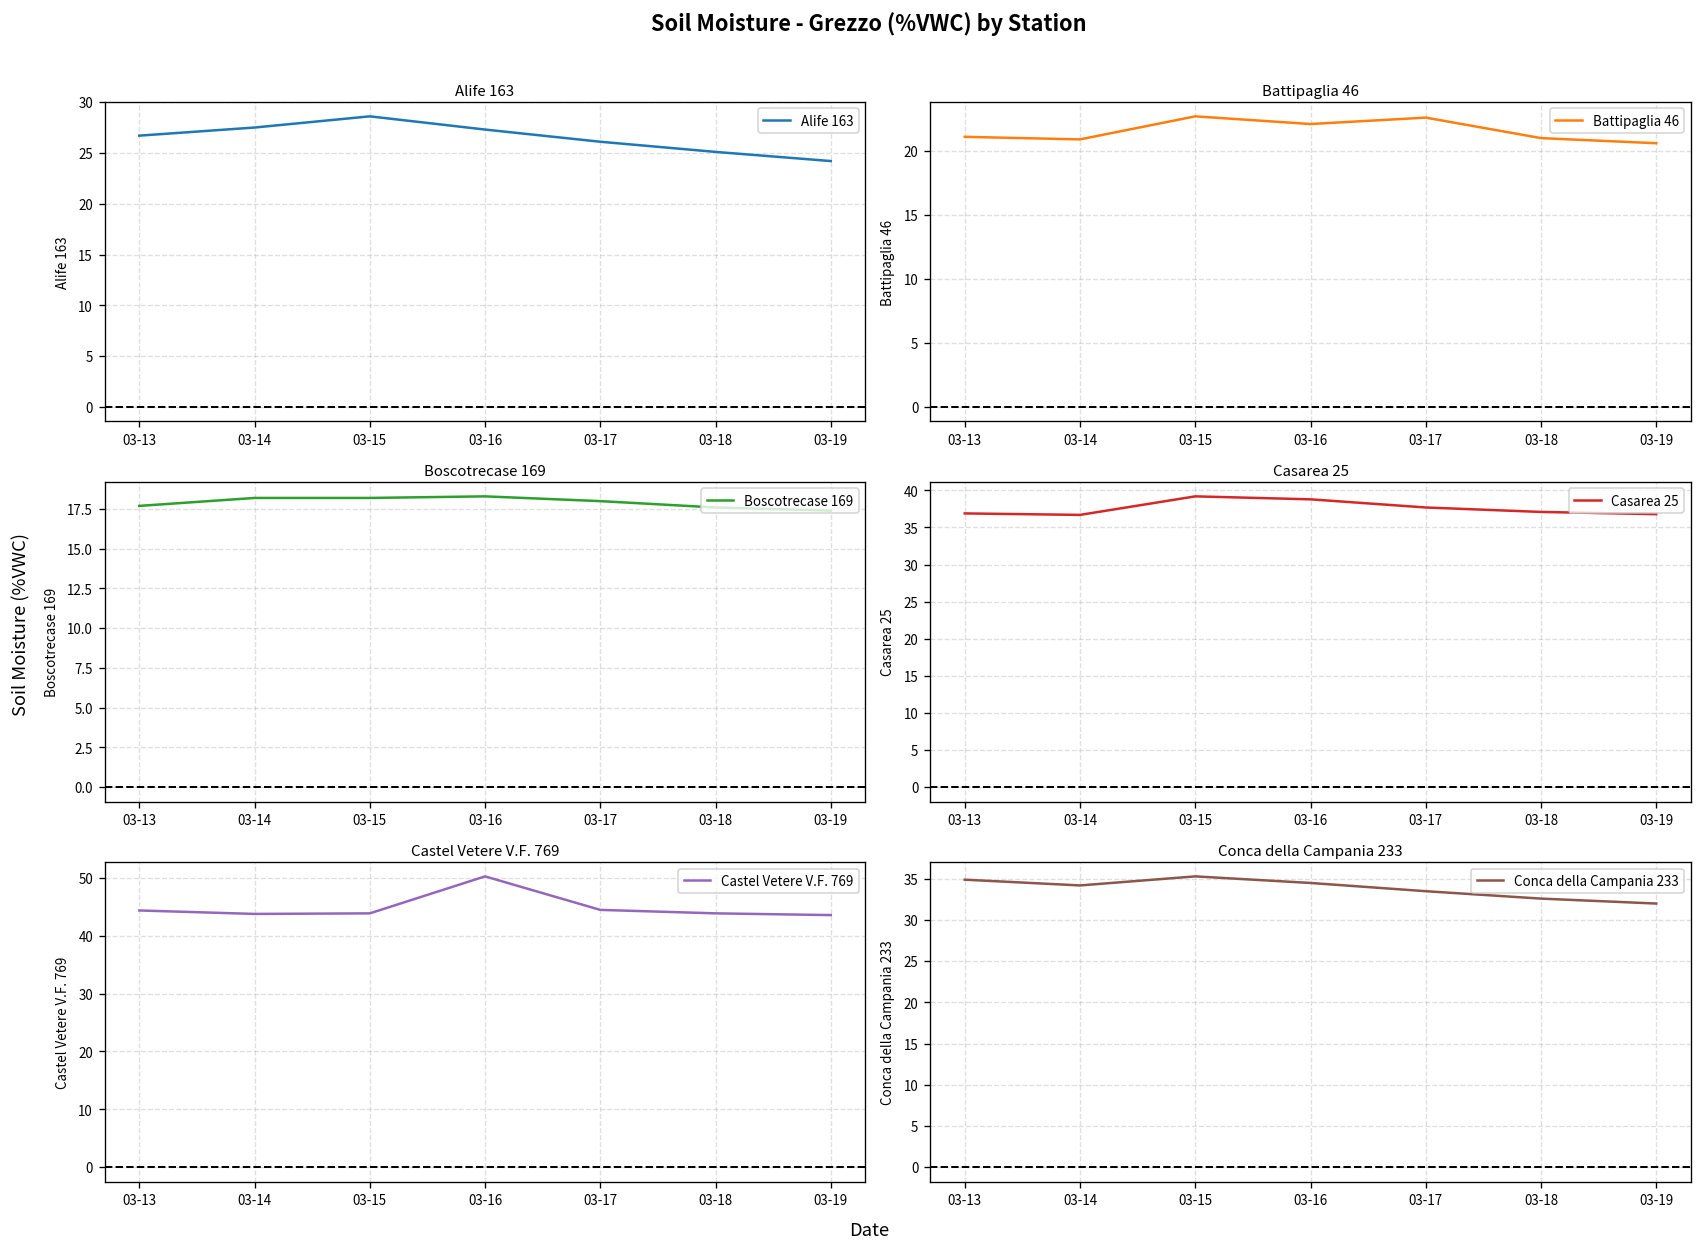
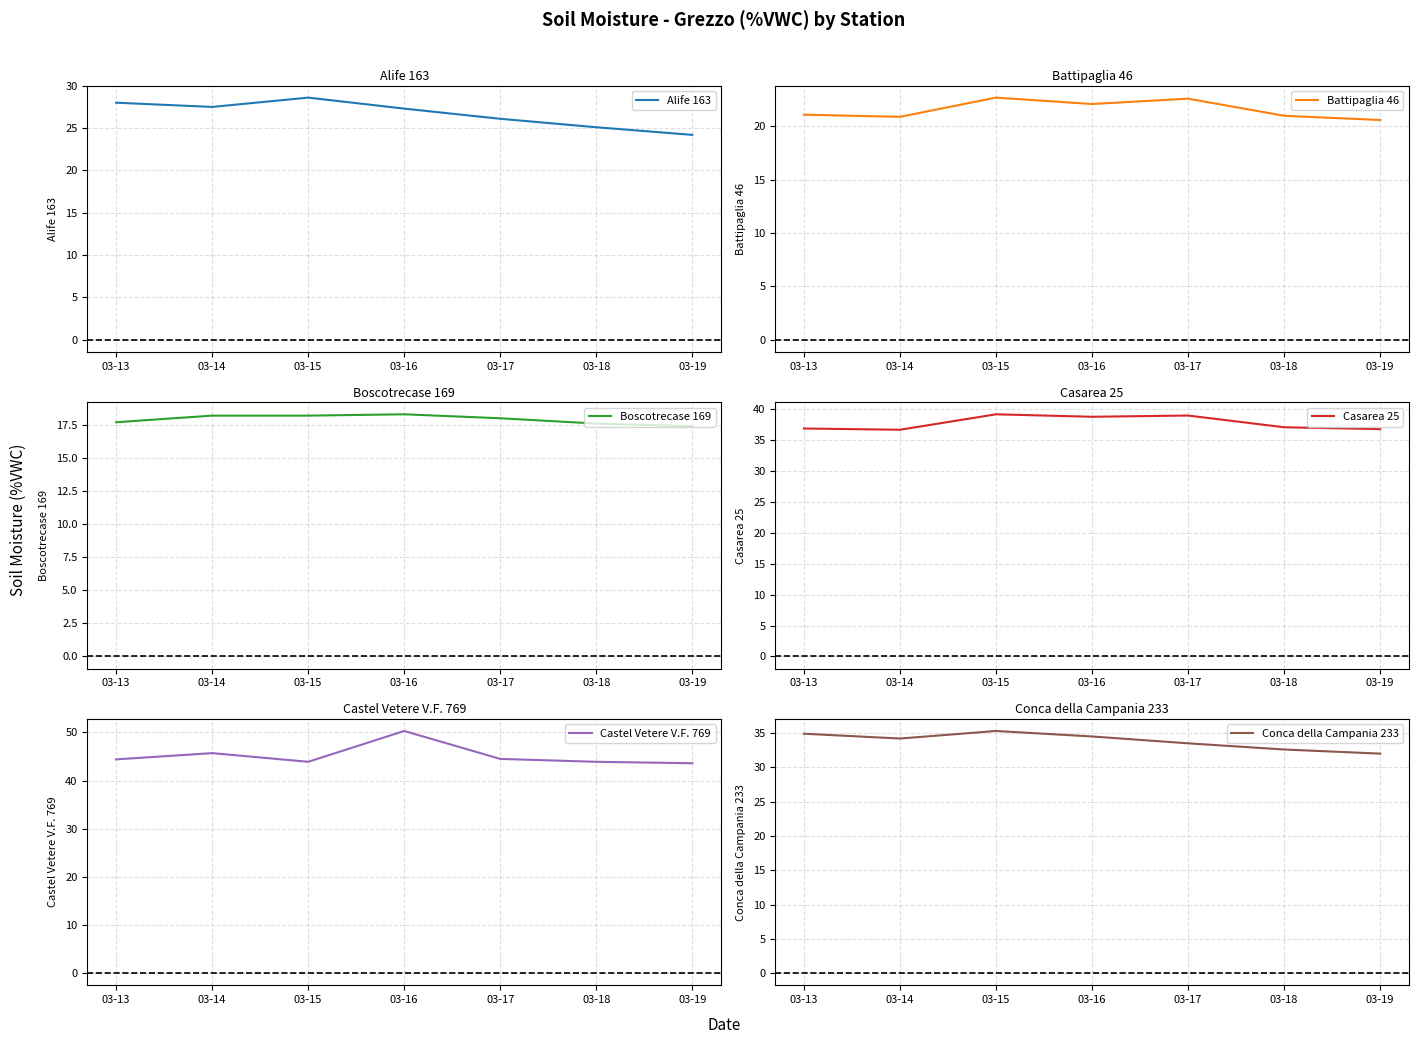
Alife 163, 03-13: 27 -> 28
Casarea 25, 03-17: 38 -> 39
Castel Vetere V.F. 769, 03-14: 44 -> 46
